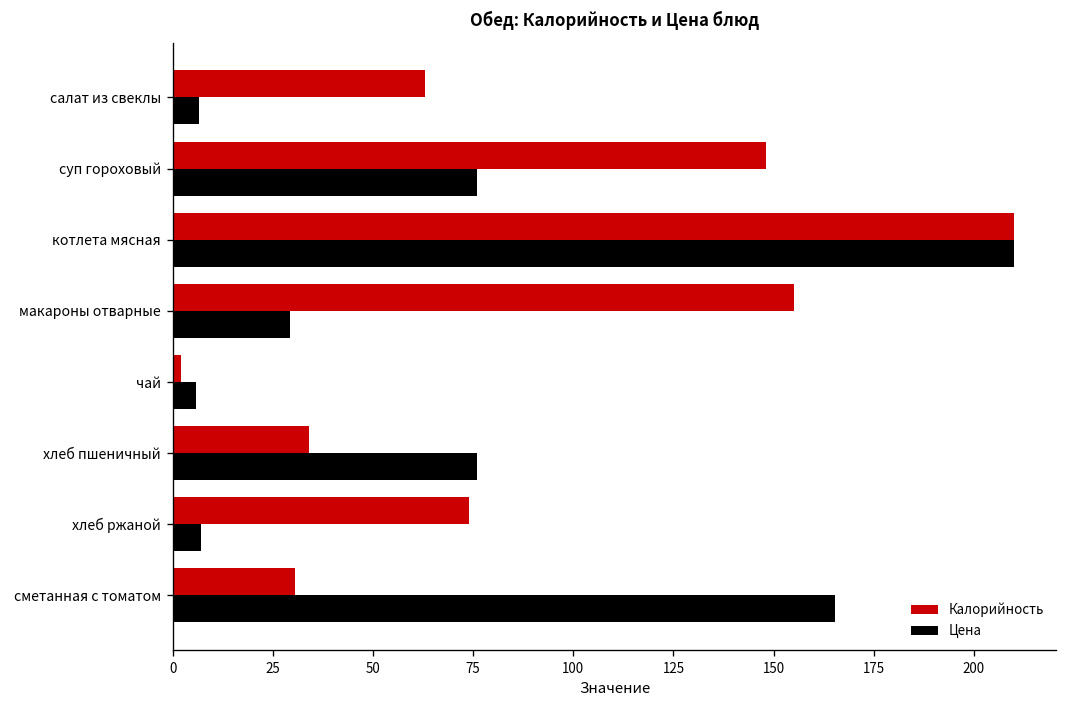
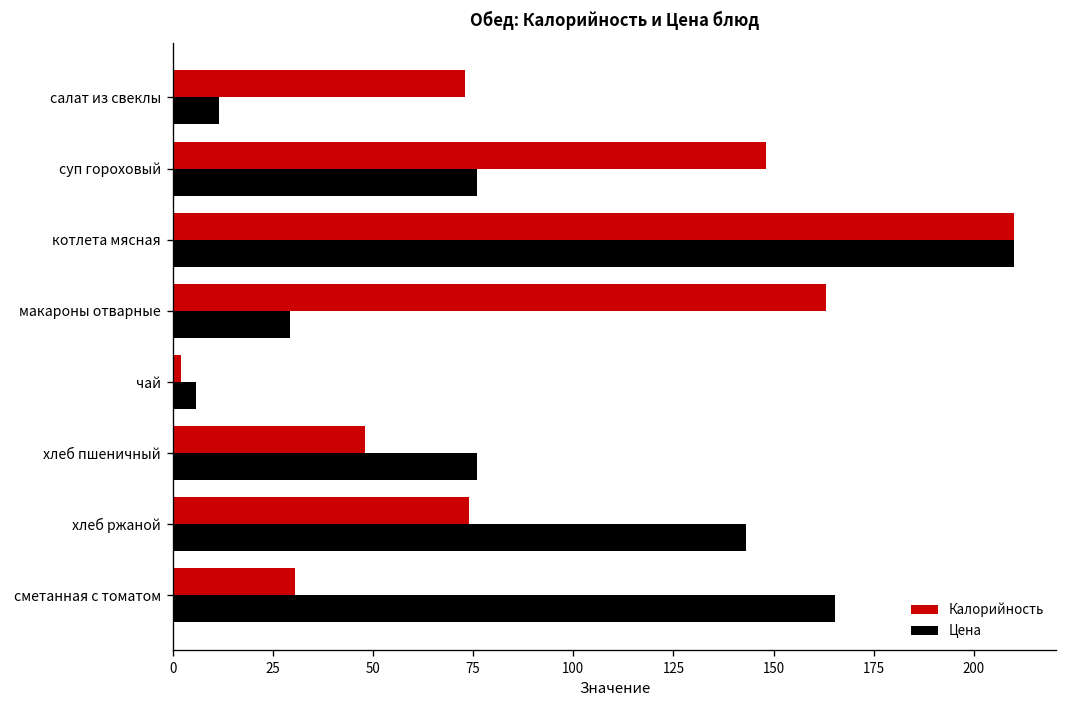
Калорийность, салат из свеклы: 63 -> 73
Цена, салат из свеклы: 7 -> 12
Калорийность, макароны отварные: 155 -> 163
Калорийность, хлеб пшеничный: 34 -> 48
Цена, хлеб ржаной: 7 -> 143
